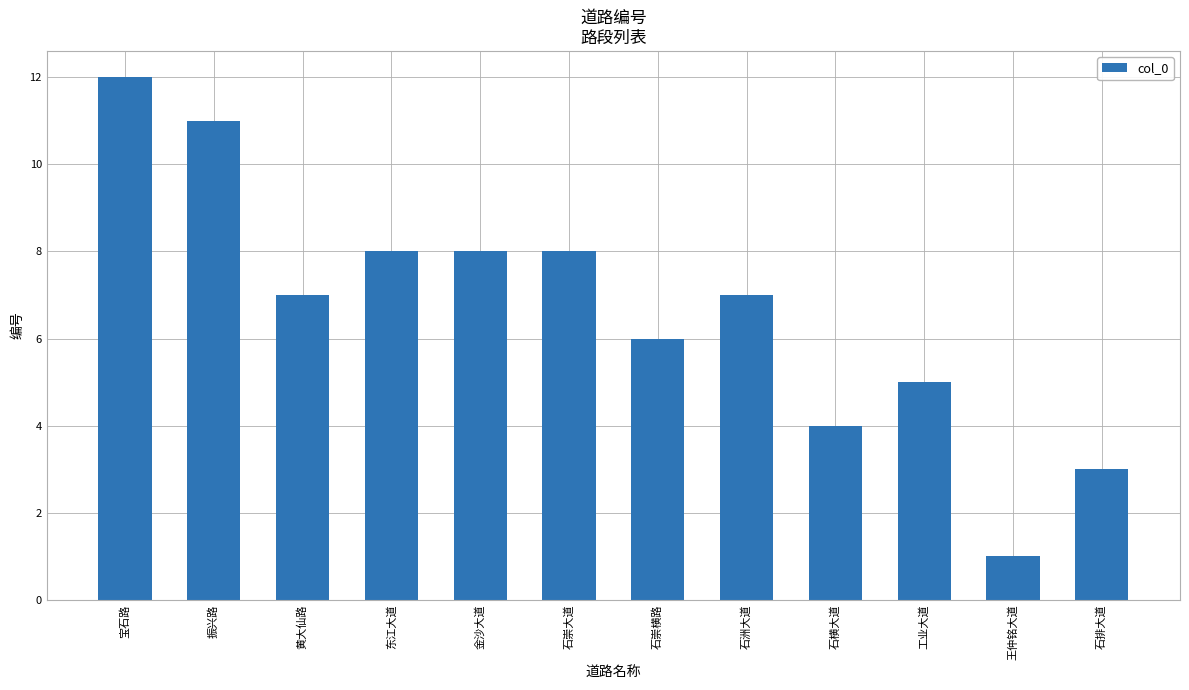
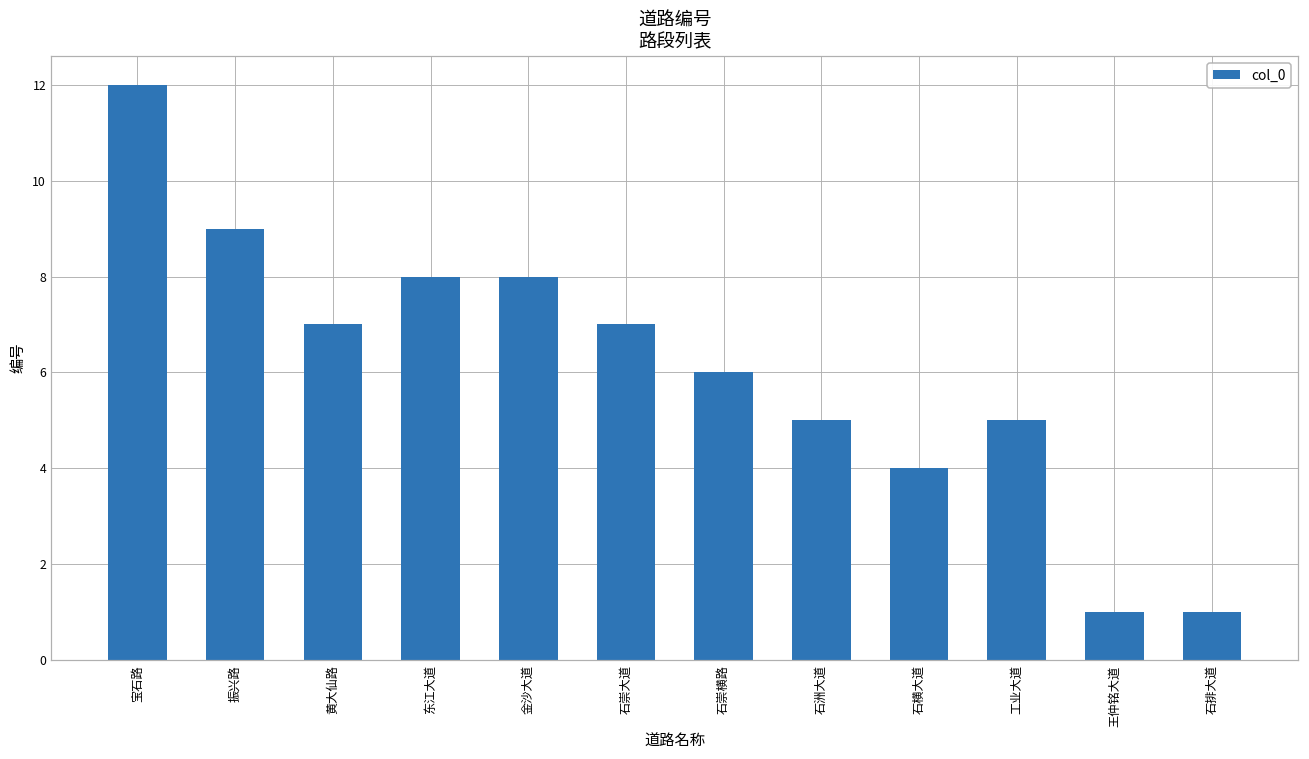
振兴路: 11 -> 9
石崇大道: 8 -> 7
石洲大道: 7 -> 5
石排大道: 3 -> 1
